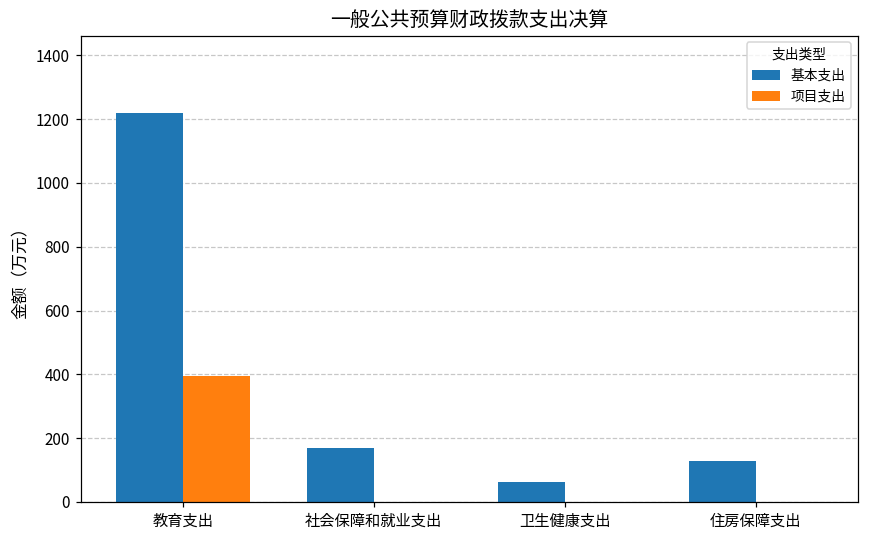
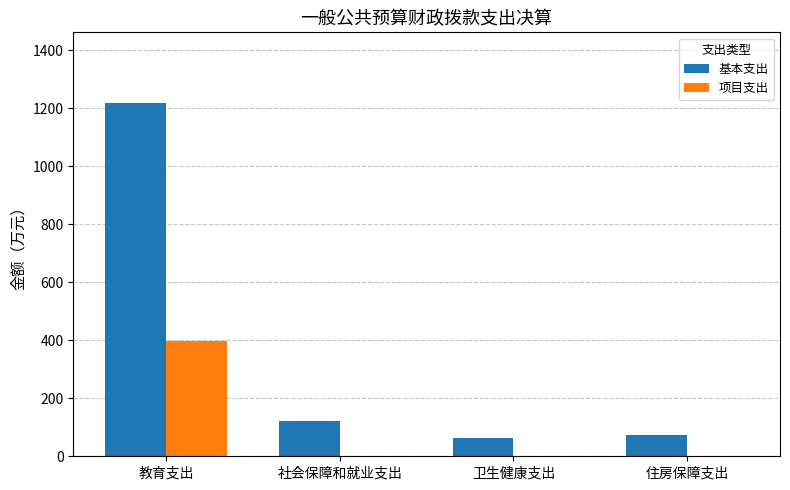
基本支出, 社会保障和就业支出: 170 -> 120
基本支出, 住房保障支出: 130 -> 70
